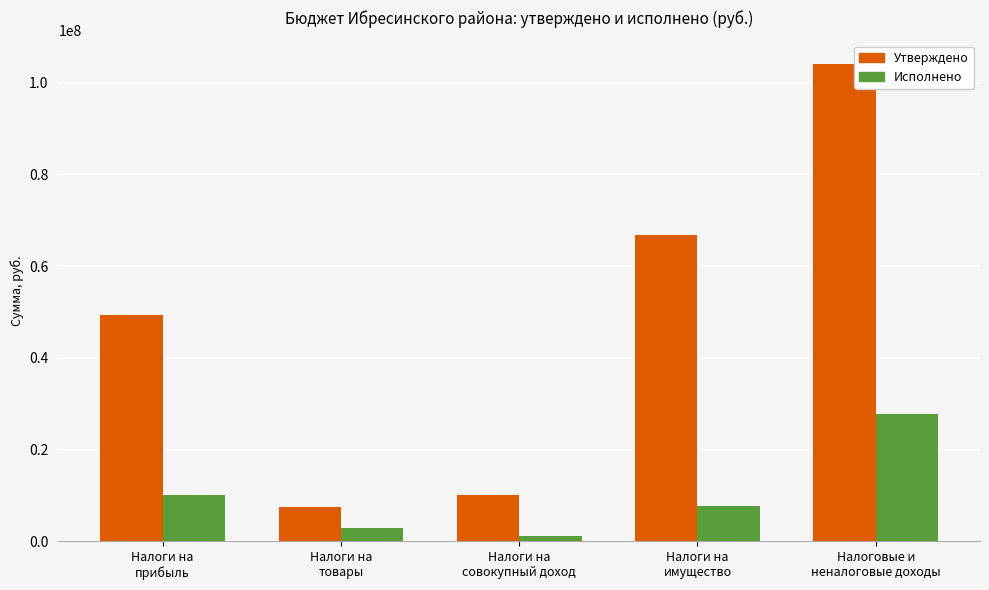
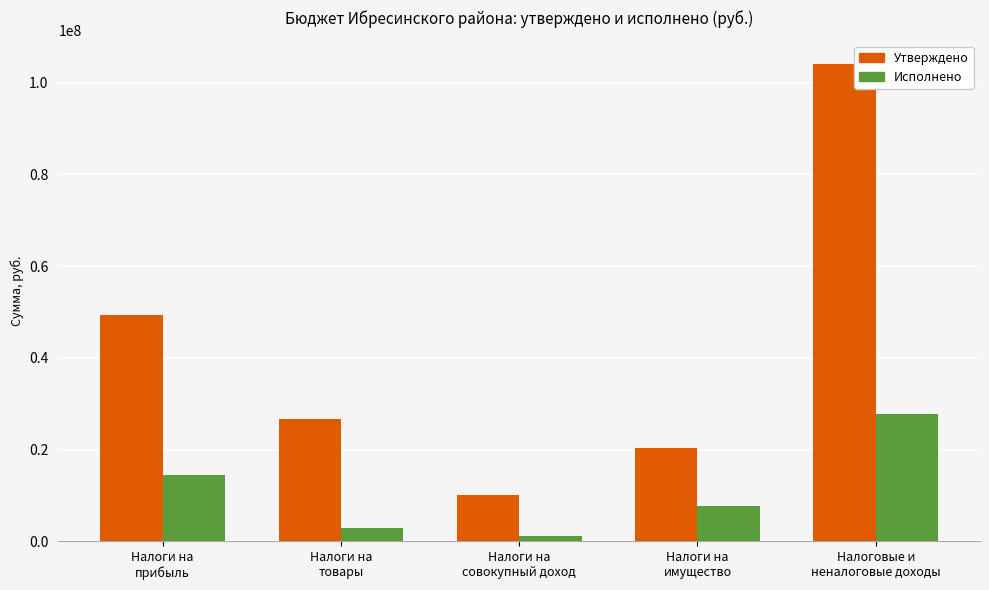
Исполнено, Налоги на прибыль: 10000000 -> 14000000
Утверждено, Налоги на товары: 7000000 -> 27000000
Утверждено, Налоги на имущество: 67000000 -> 20000000
